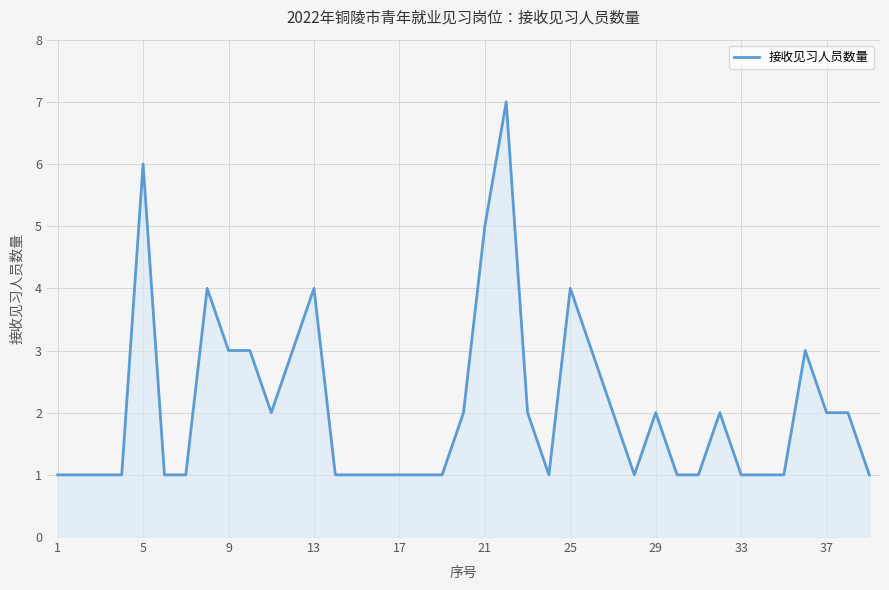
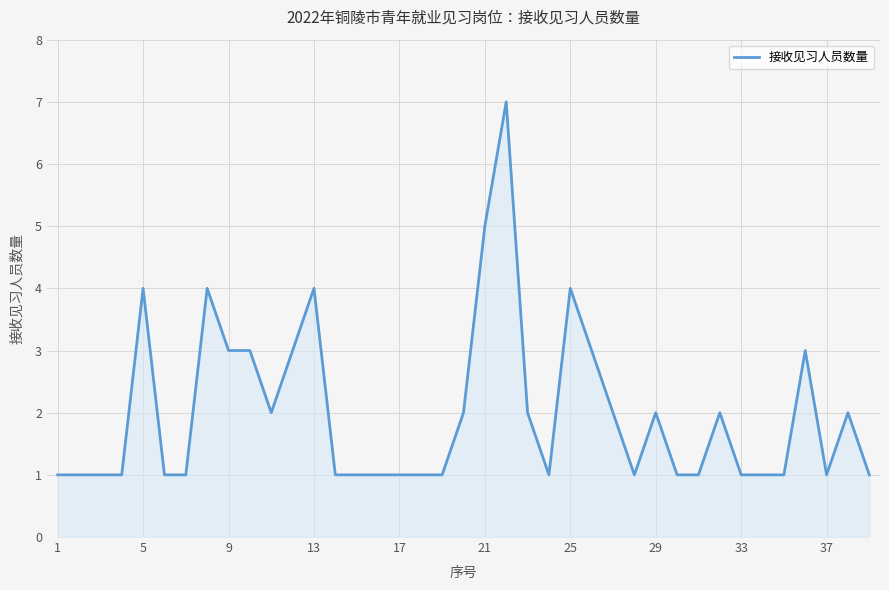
5: 6 -> 4
37: 2 -> 1
